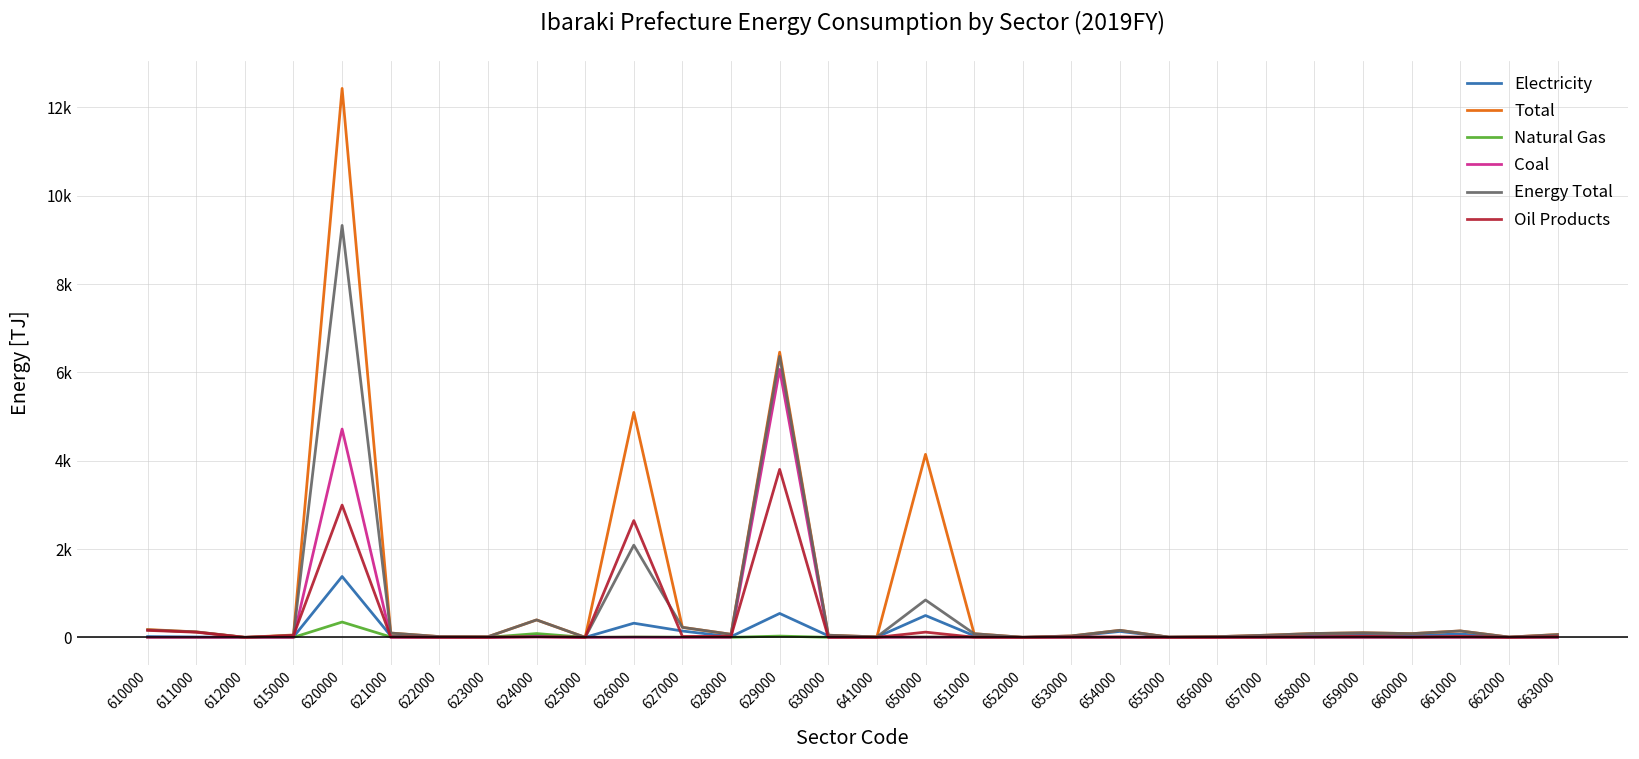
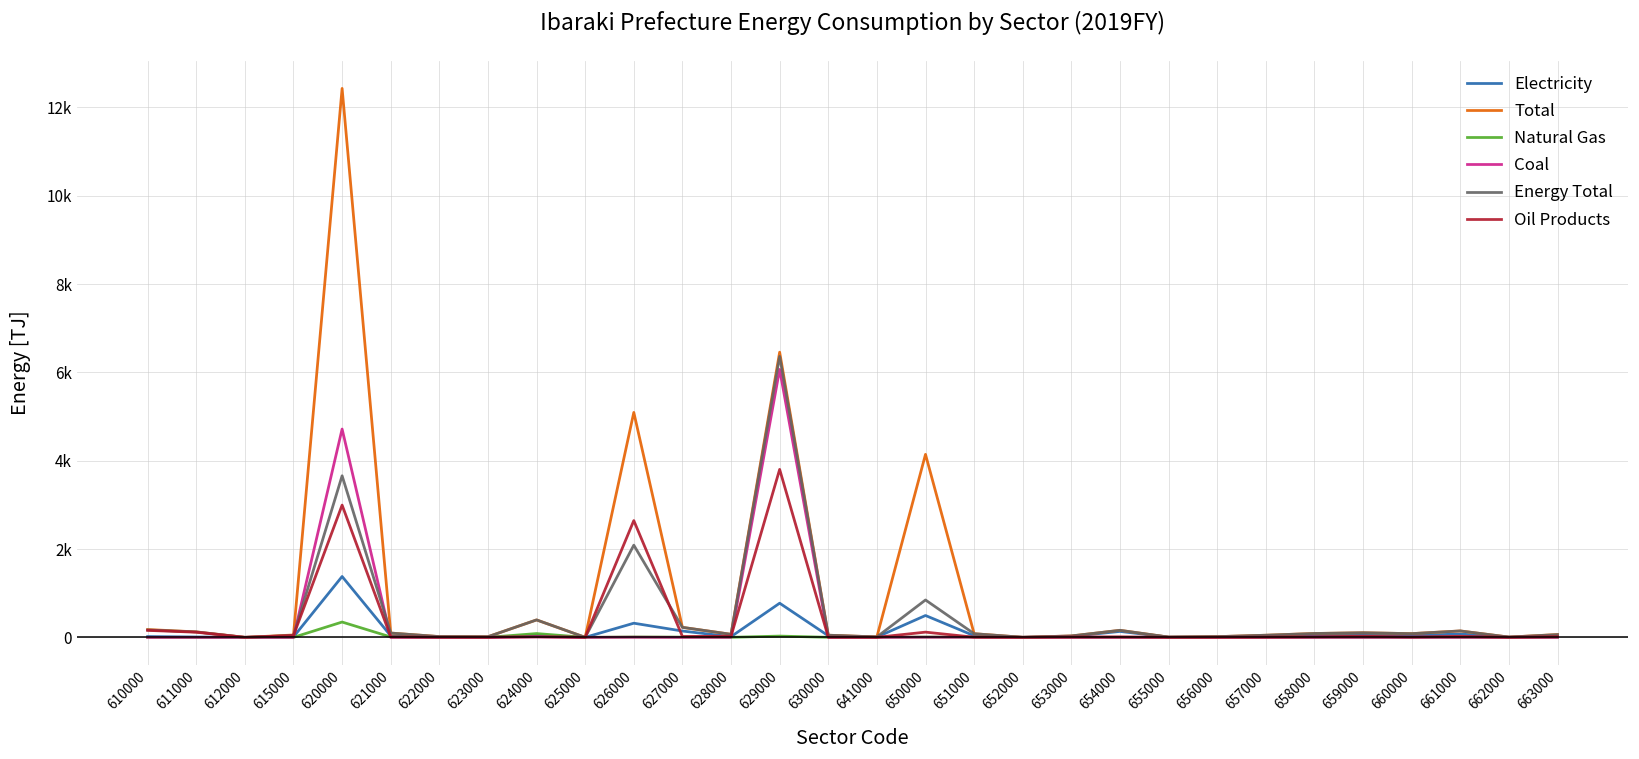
Energy Total, 620000: 9300 -> 3700
Electricity, 629000: 500 -> 800
